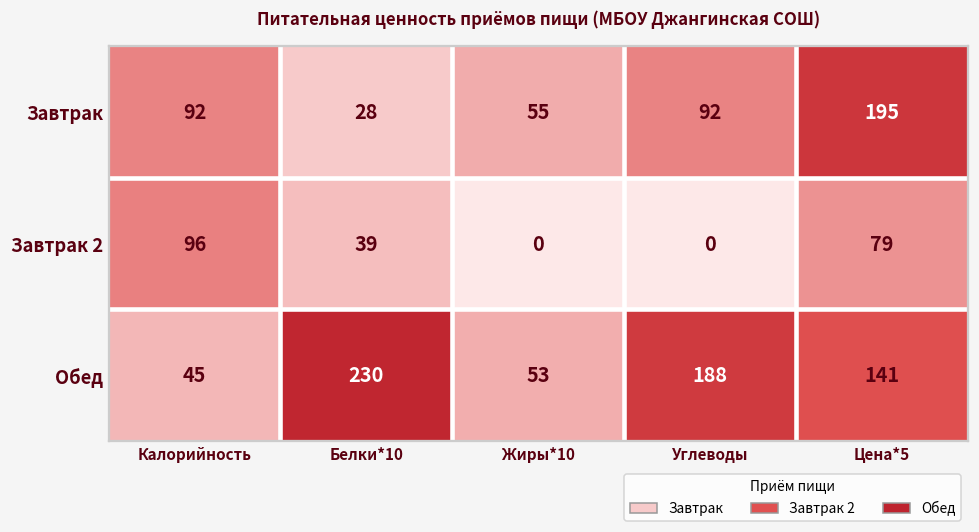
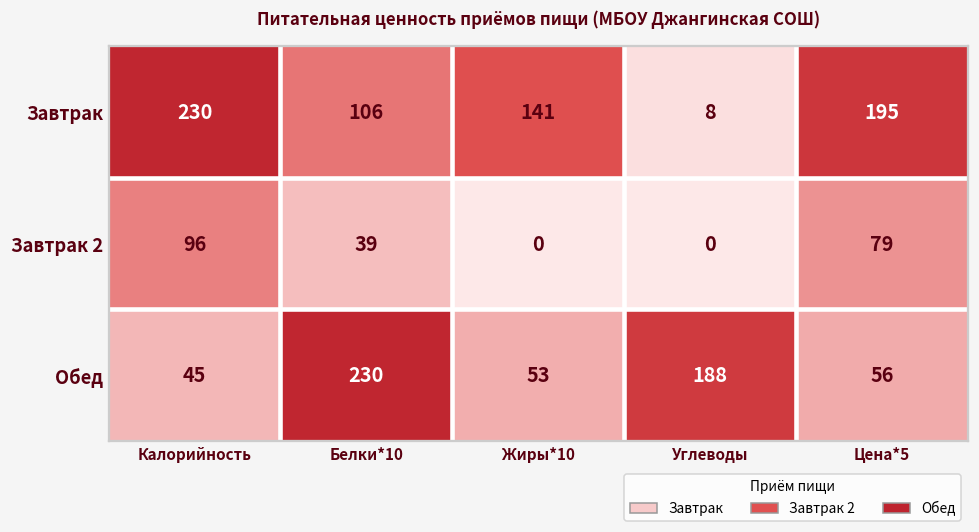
Завтрак, Калорийность: 92 -> 230
Завтрак, Белки*10: 28 -> 106
Завтрак, Жиры*10: 55 -> 141
Завтрак, Углеводы: 92 -> 8
Обед, Цена*5: 141 -> 56
